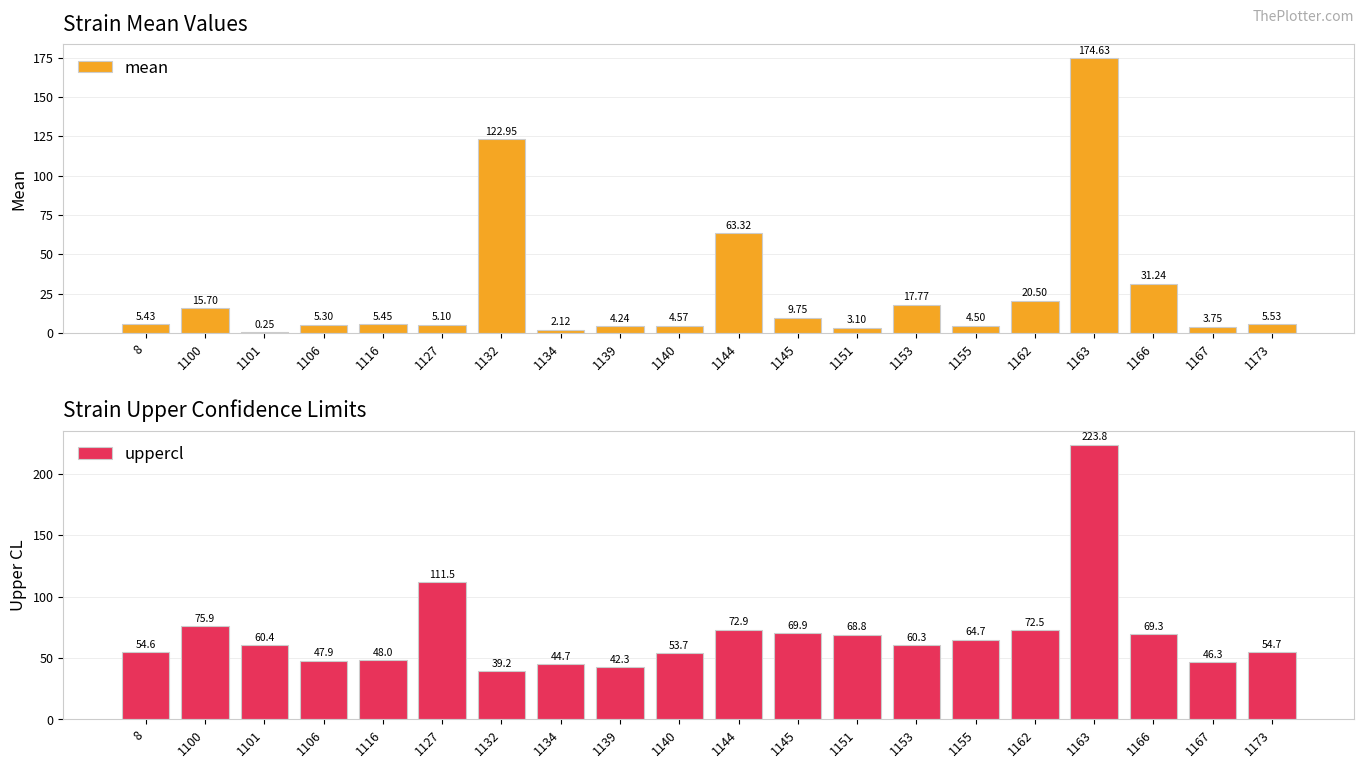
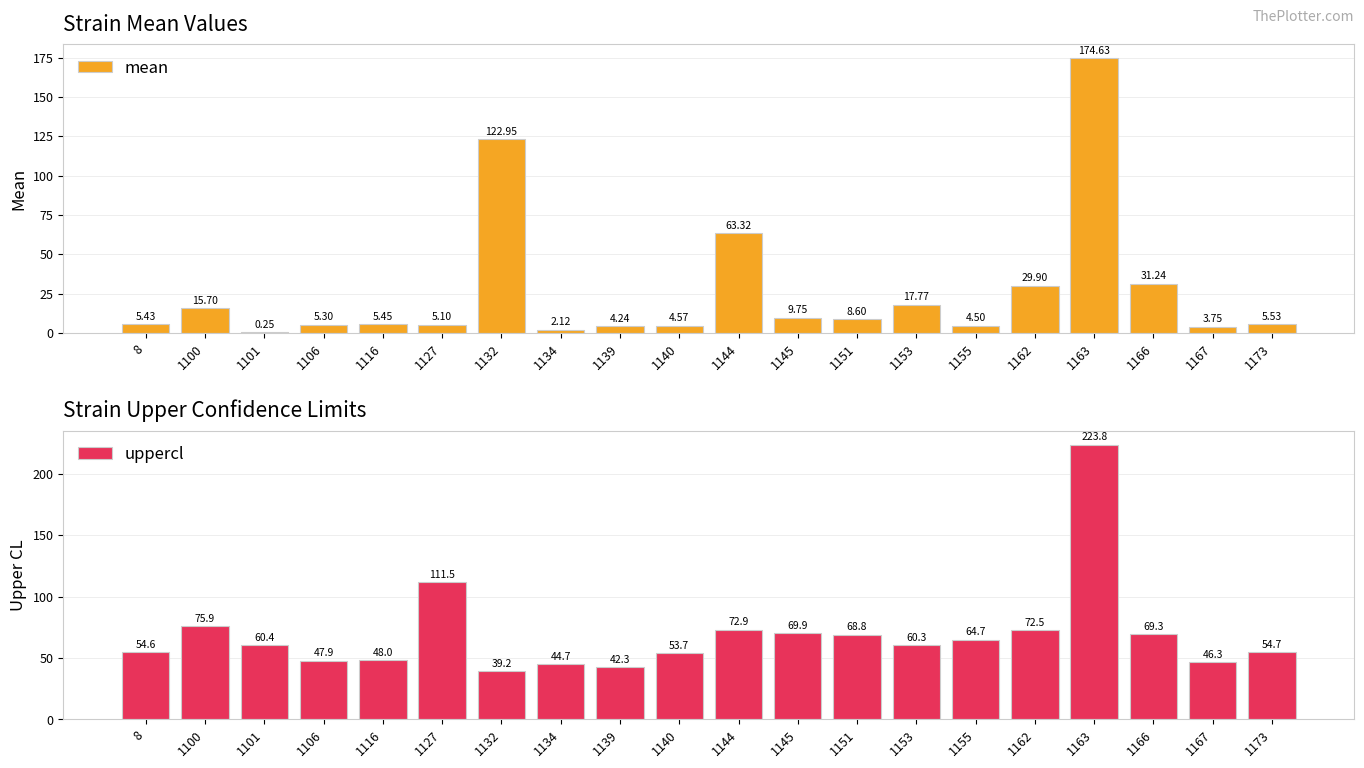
Strain Mean Values, 1151: 3.10 -> 8.60
Strain Mean Values, 1162: 20.50 -> 29.90
